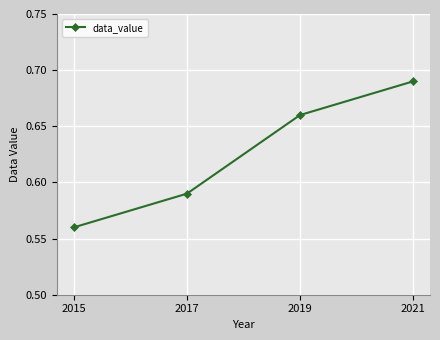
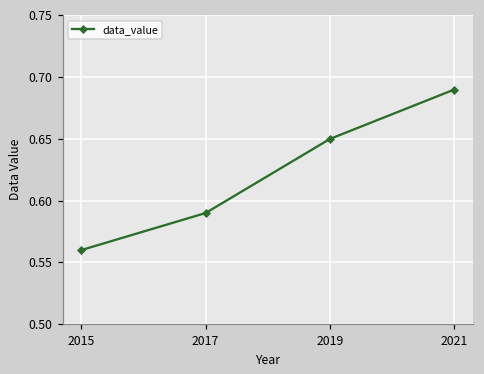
2019: 0.66 -> 0.65
